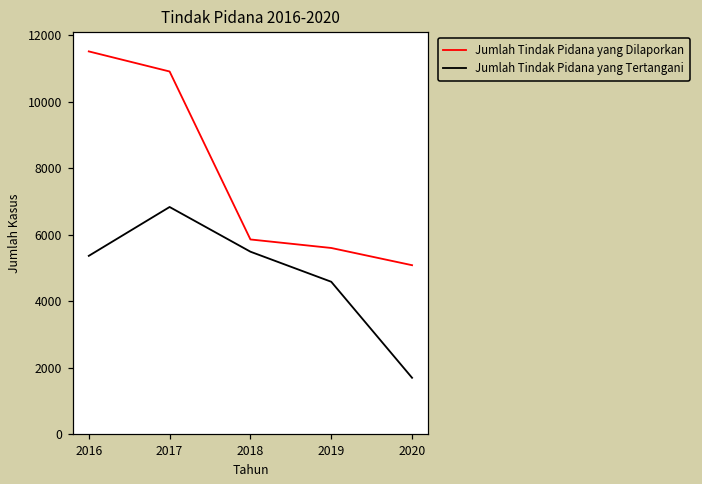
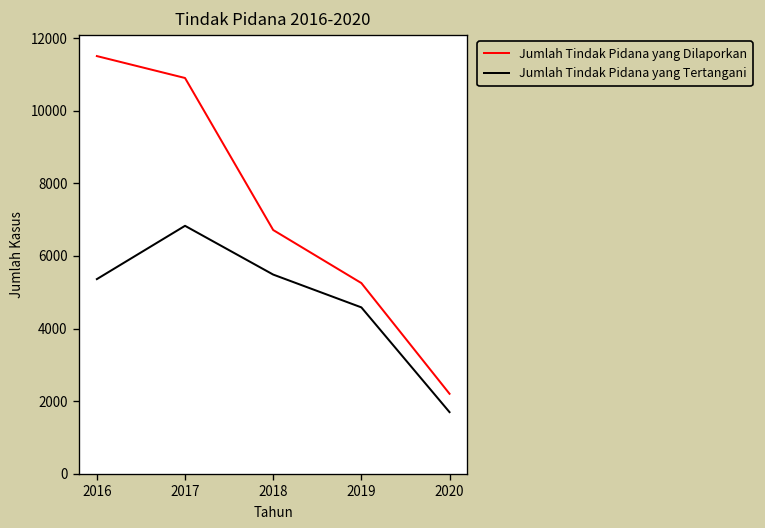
Jumlah Tindak Pidana yang Dilaporkan, 2018: 5900 -> 6700
Jumlah Tindak Pidana yang Dilaporkan, 2019: 5600 -> 5300
Jumlah Tindak Pidana yang Dilaporkan, 2020: 5100 -> 2200
